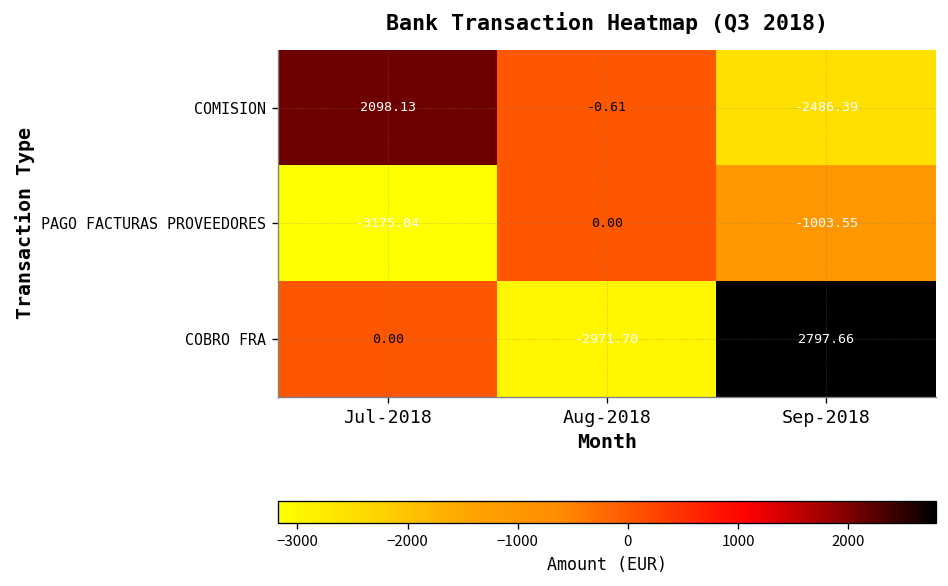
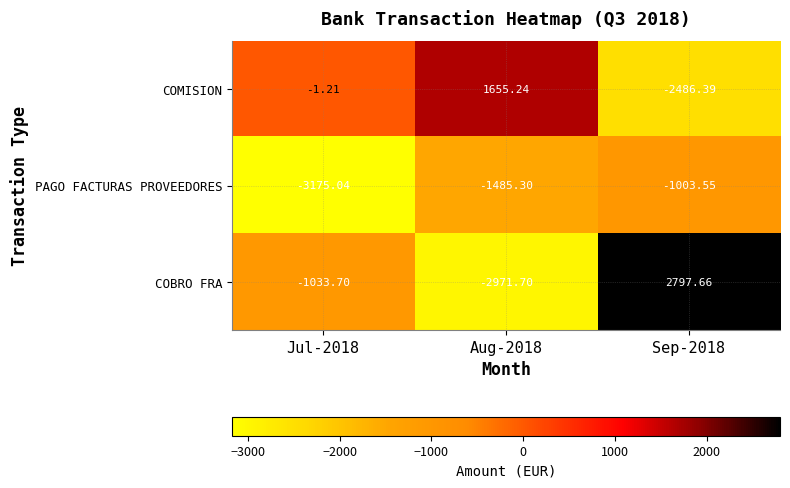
COMISION, Jul-2018: 2098.13 -> -1.21
COMISION, Aug-2018: -0.61 -> 1655.24
PAGO FACTURAS PROVEEDORES, Aug-2018: 0.00 -> -1485.30
COBRO FRA, Jul-2018: 0.00 -> -1033.70
